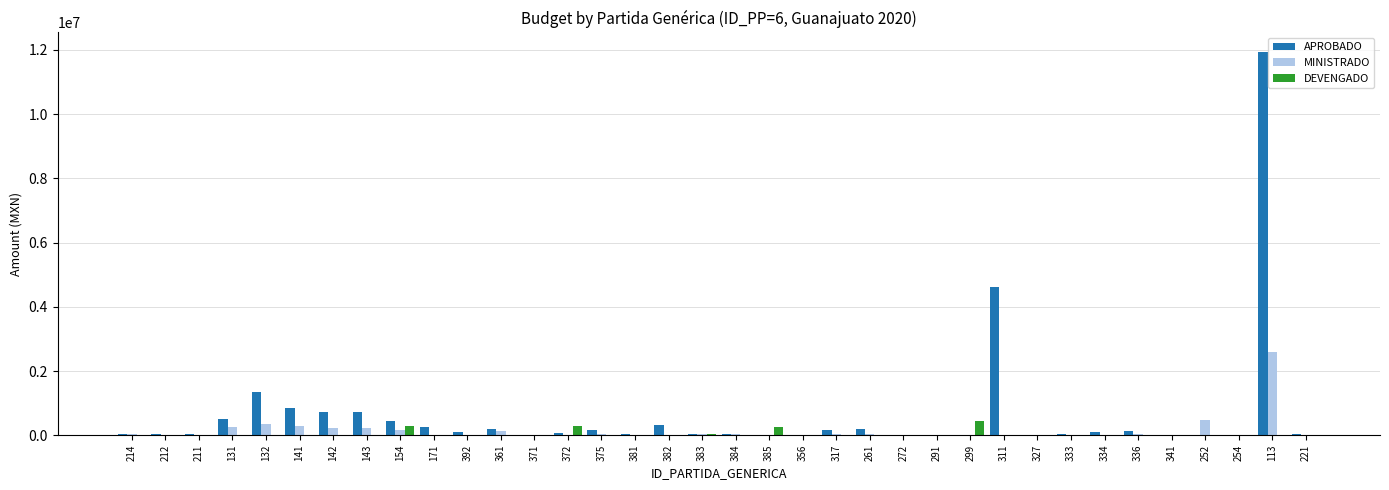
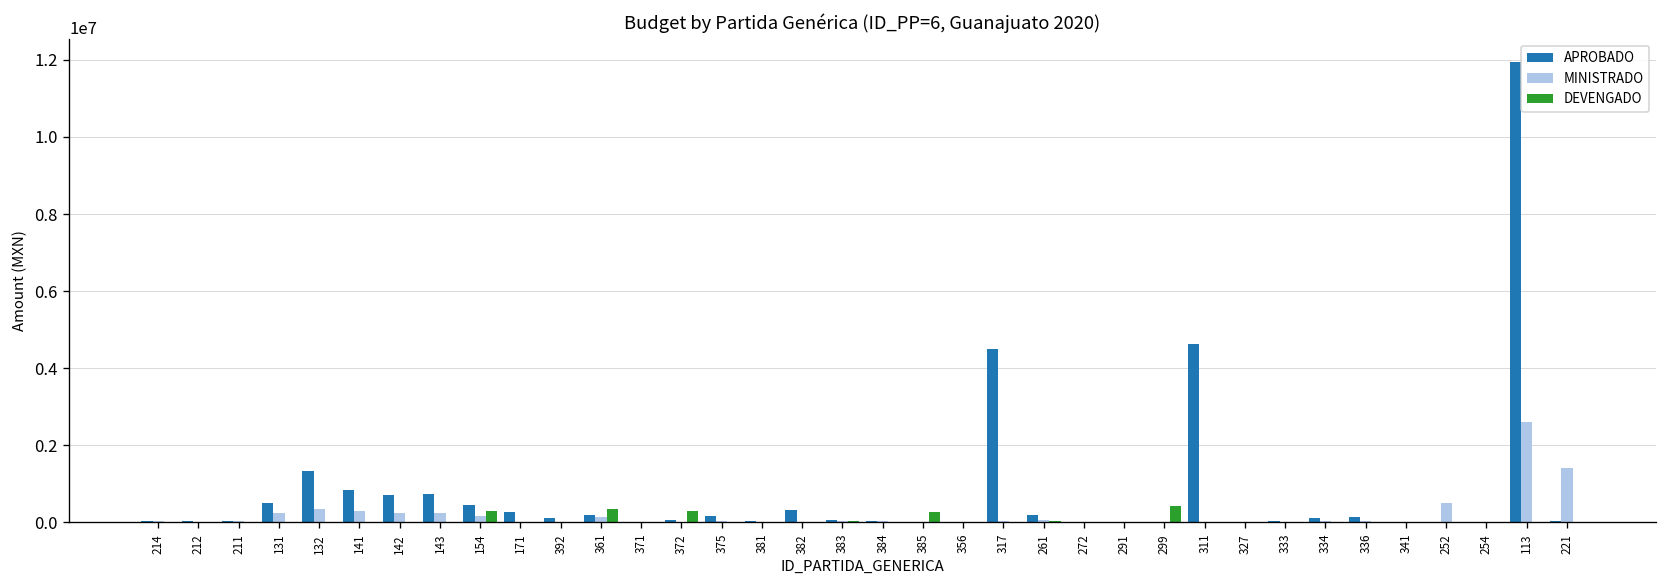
DEVENGADO, 361: 0 -> 300000
APROBADO, 317: 200000 -> 4500000
MINISTRADO, 221: 0 -> 1400000
